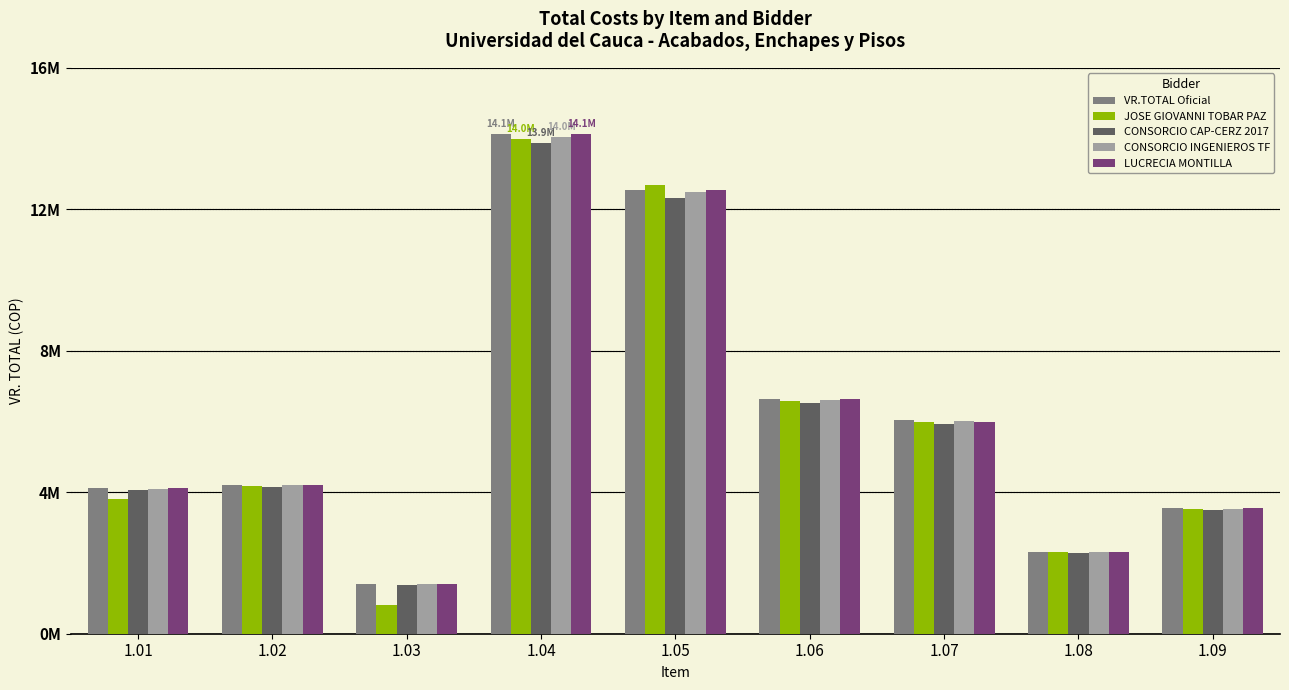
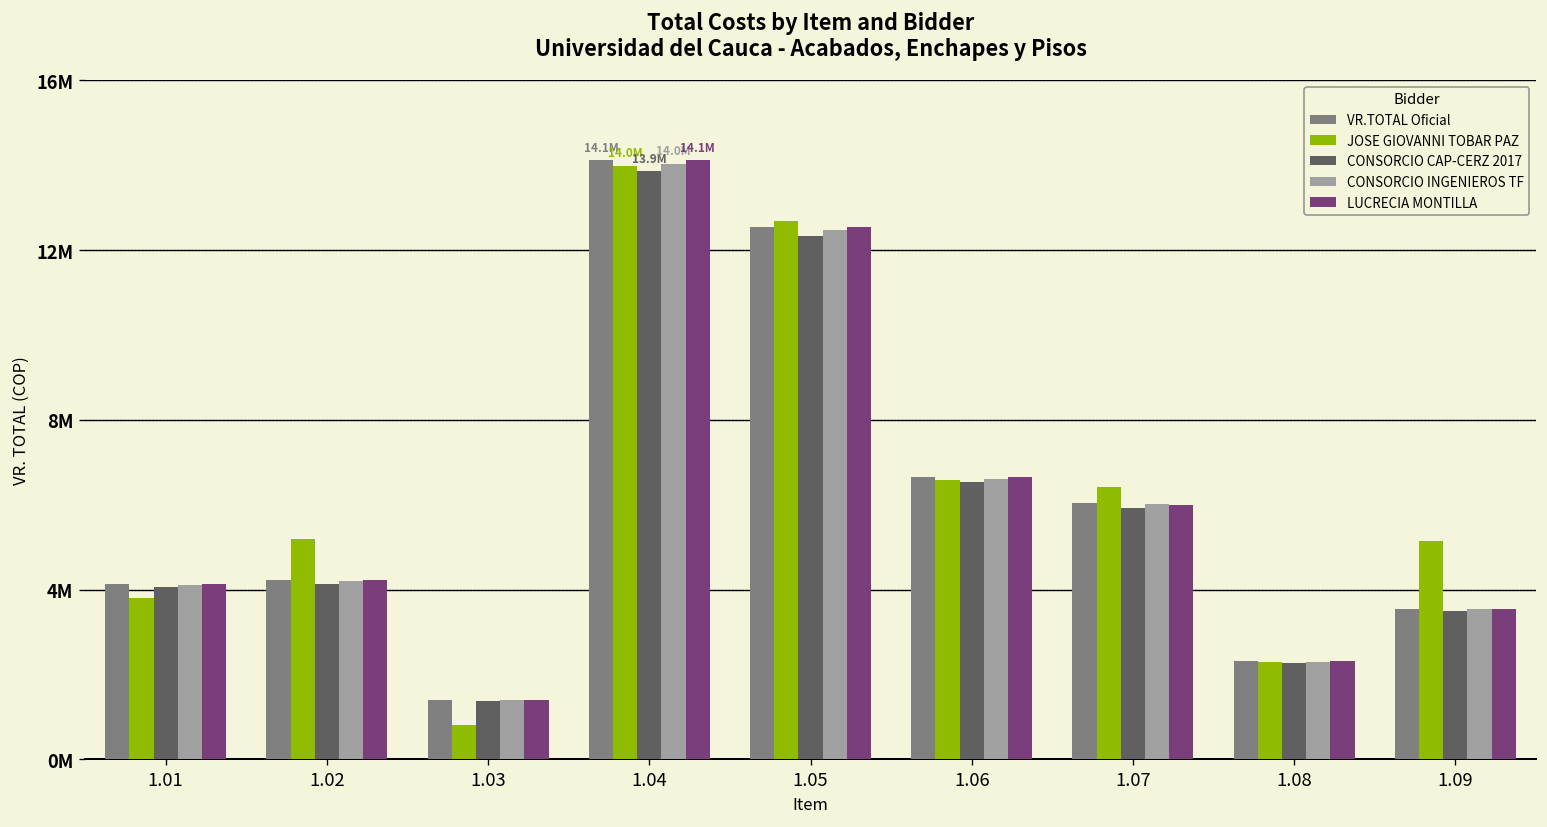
JOSE GIOVANNI TOBAR PAZ, 1.02: 4200000 -> 5200000
JOSE GIOVANNI TOBAR PAZ, 1.07: 6000000 -> 6400000
JOSE GIOVANNI TOBAR PAZ, 1.09: 3500000 -> 5200000
